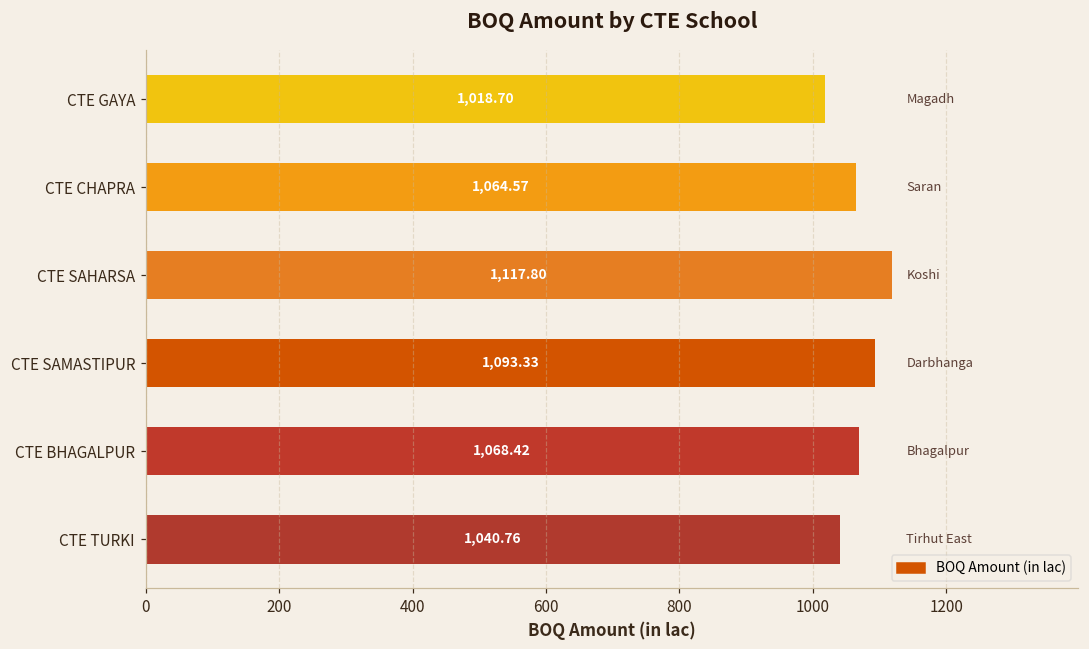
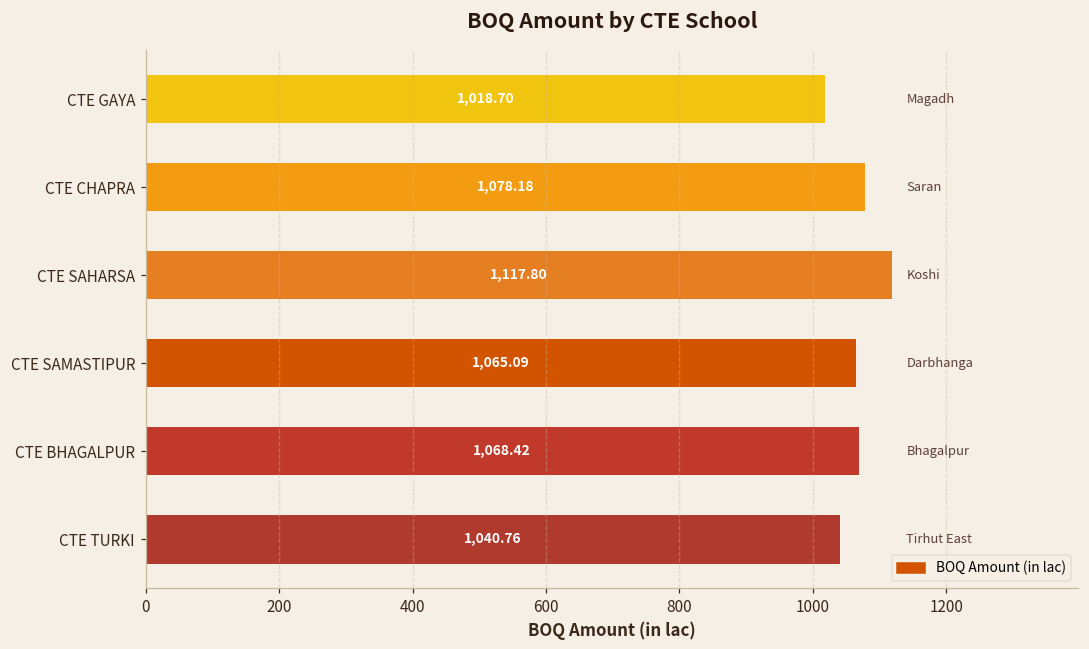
CTE CHAPRA: 1,064.57 -> 1,078.18
CTE SAMASTIPUR: 1,093.33 -> 1,065.09
